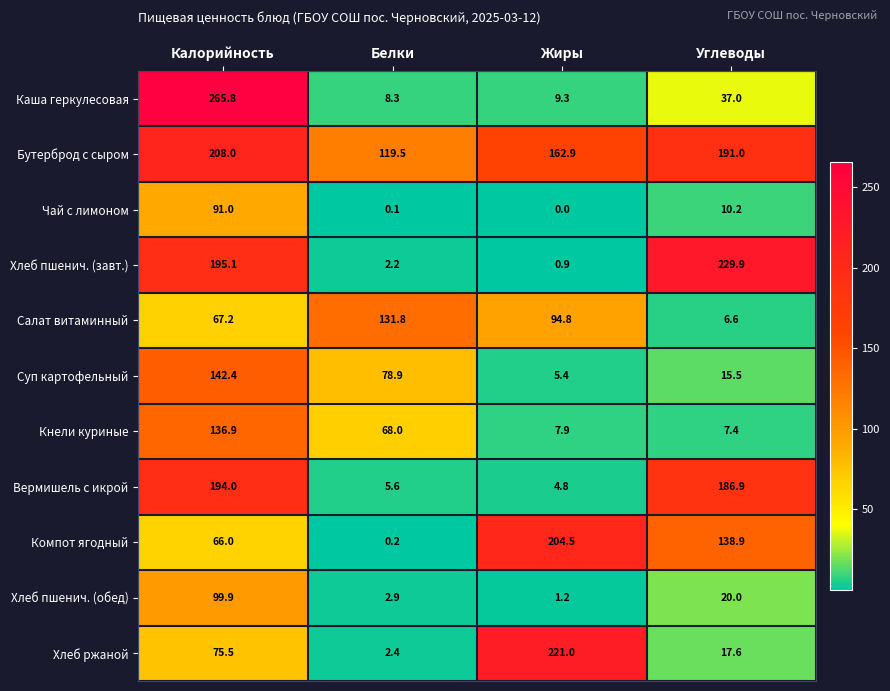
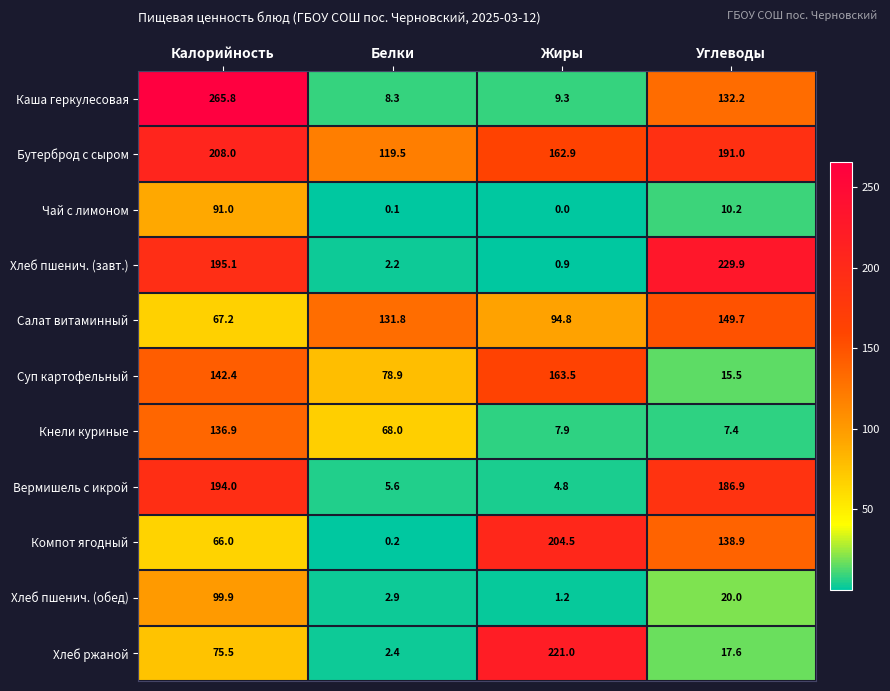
Каша геркулесовая, Углеводы: 37.0 -> 132.2
Салат витаминный, Углеводы: 6.6 -> 149.7
Суп картофельный, Жиры: 5.4 -> 163.5
